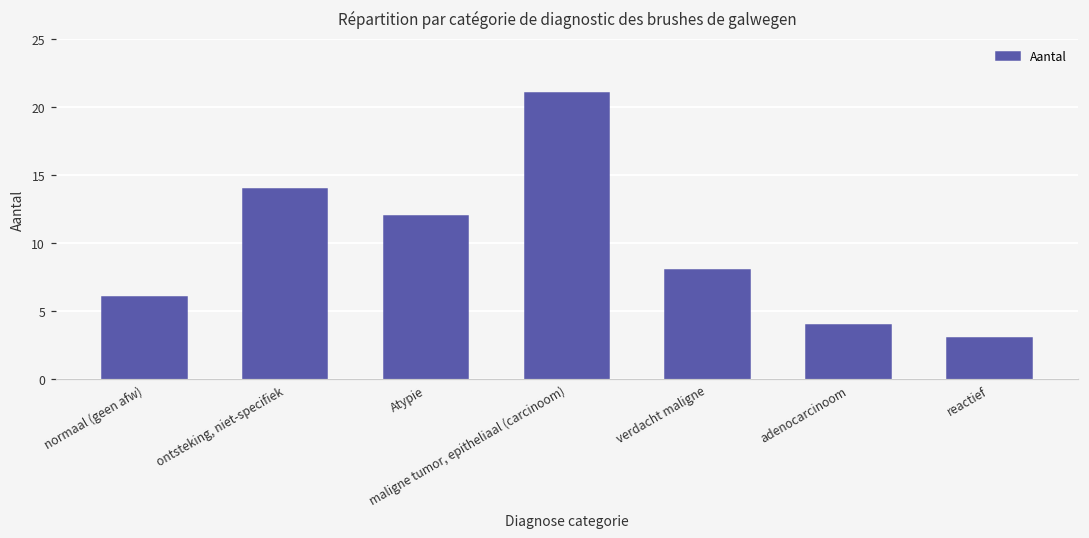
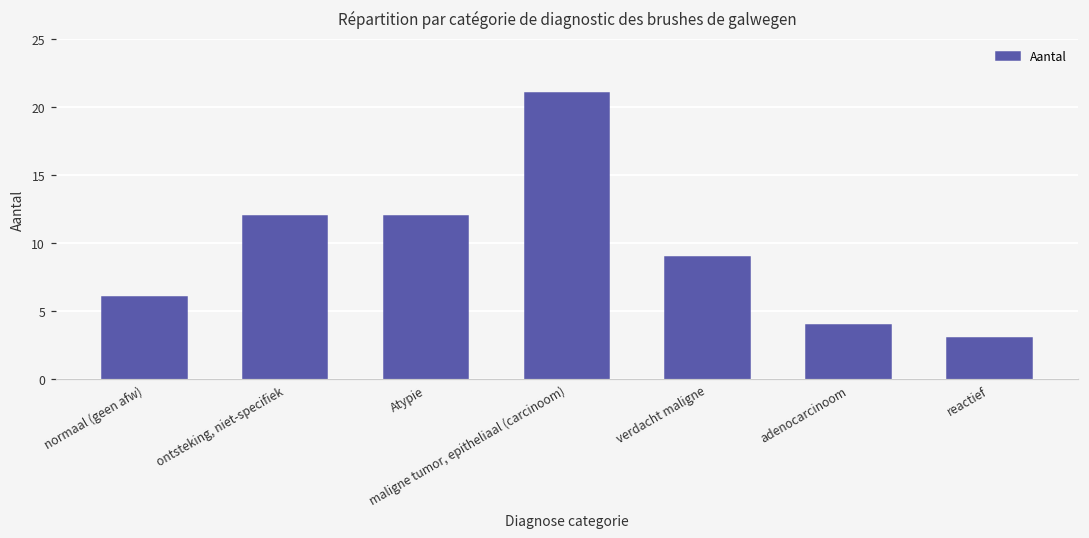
ontsteking, niet-specifiek: 14 -> 12
verdacht maligne: 8 -> 9
